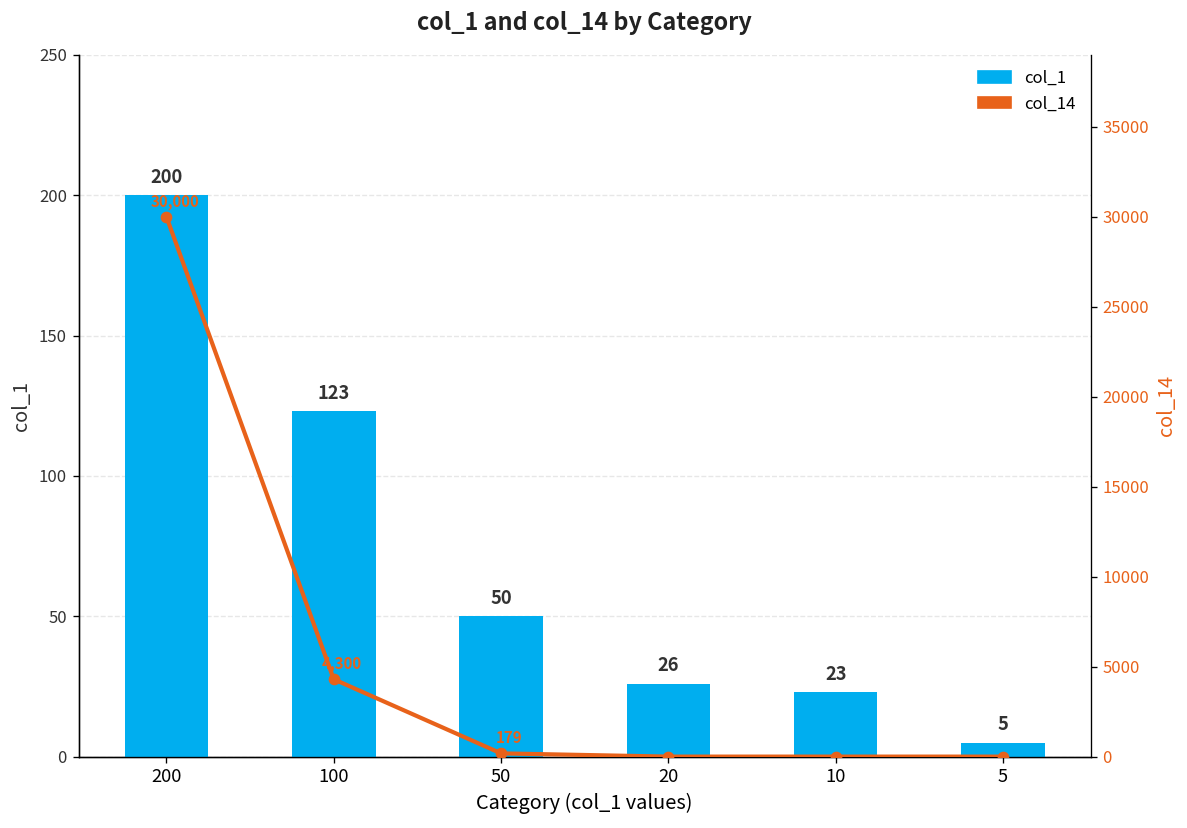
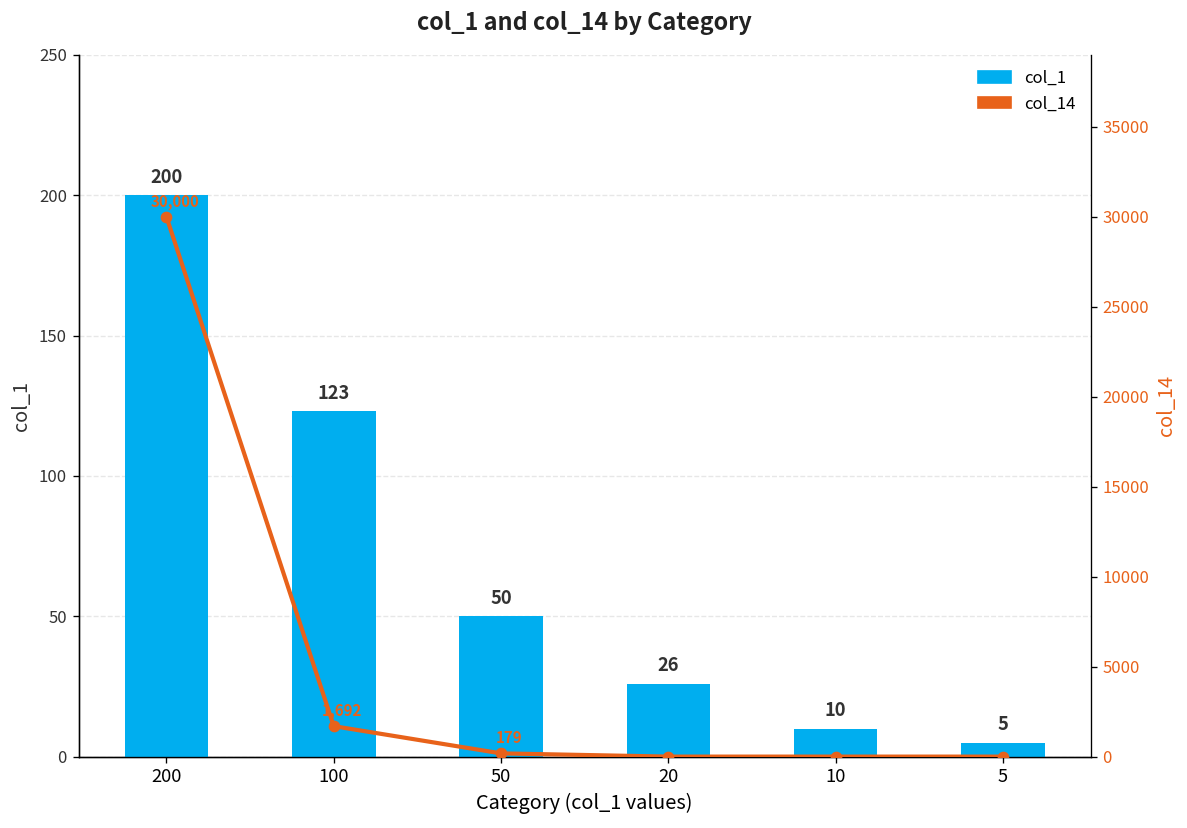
col_1, 10: 23 -> 10
col_14, 100: 4,300 -> 1,692
